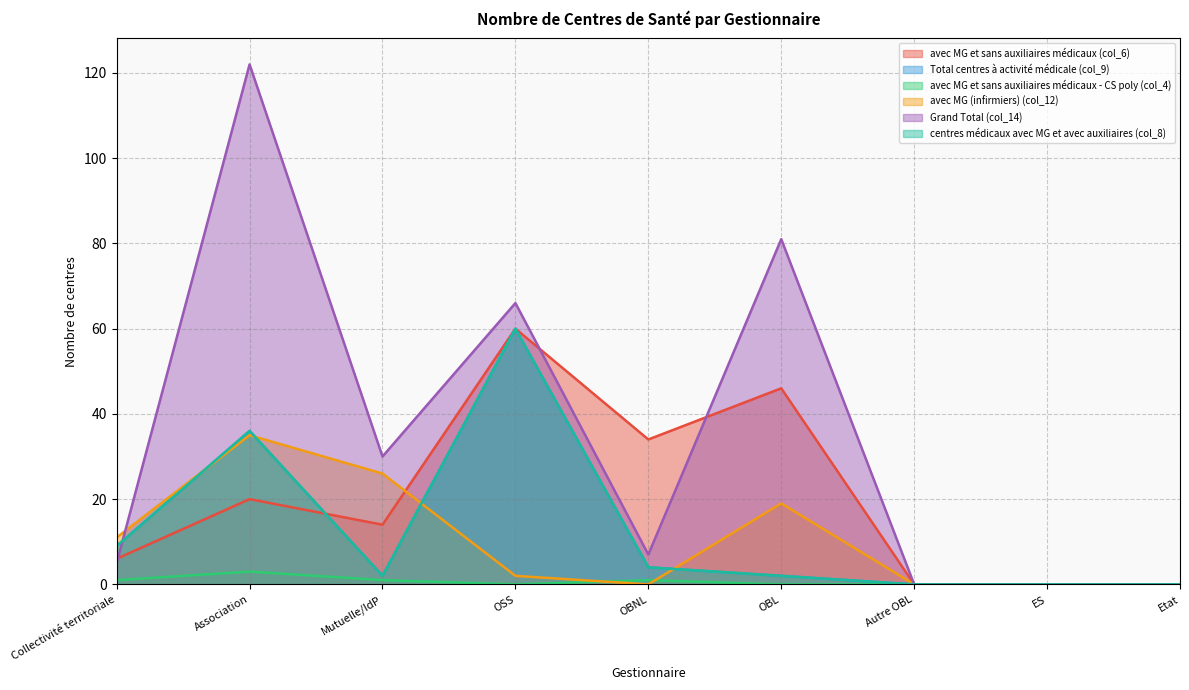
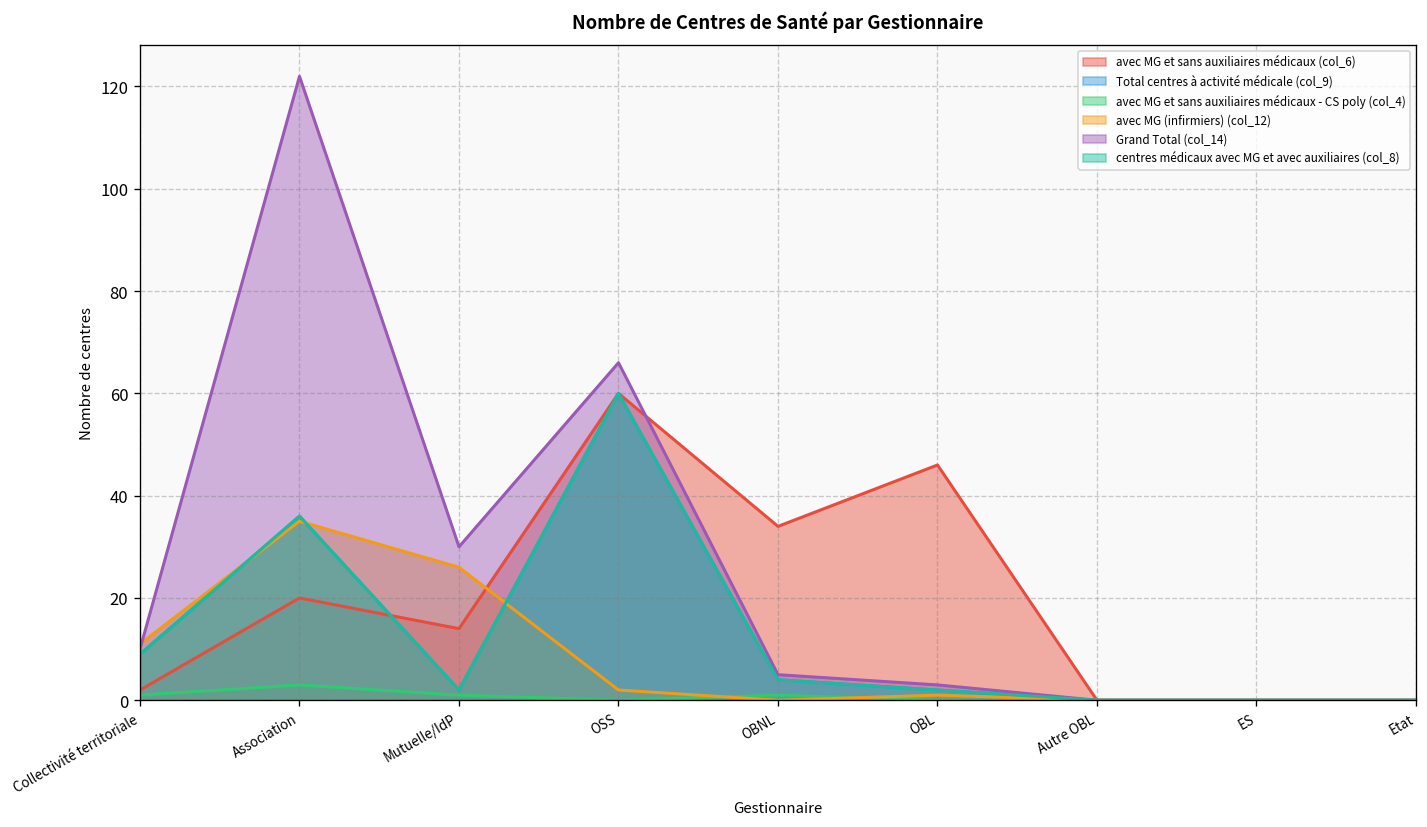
avec MG et sans auxiliaires médicaux (col_6), Collectivité territoriale: 6 -> 2
Grand Total (col_14), Collectivité territoriale: 5 -> 10
Grand Total (col_14), OBNL: 7 -> 5
avec MG (infirmiers) (col_12), OBL: 19 -> 1
Grand Total (col_14), OBL: 81 -> 3
